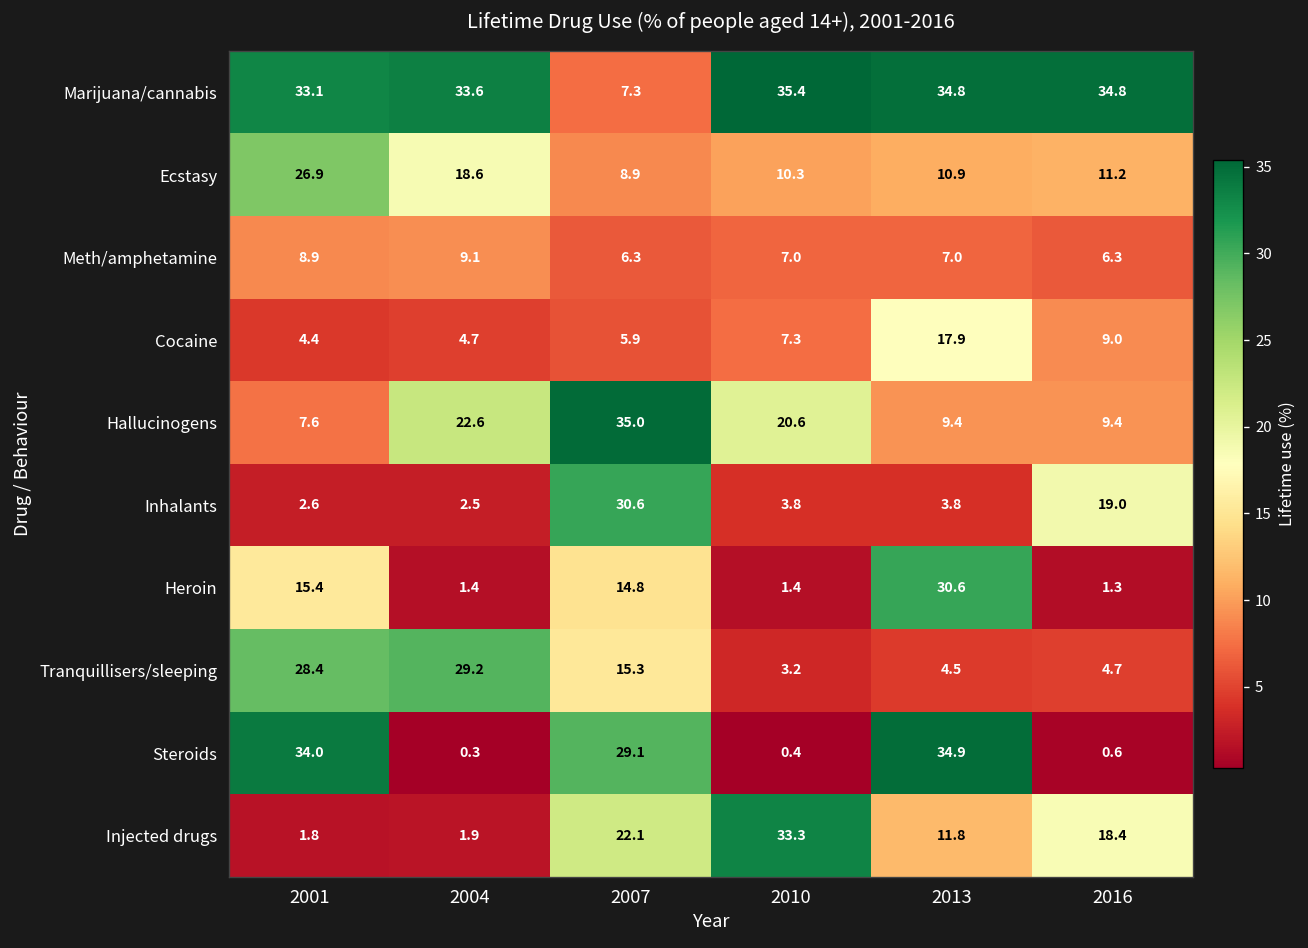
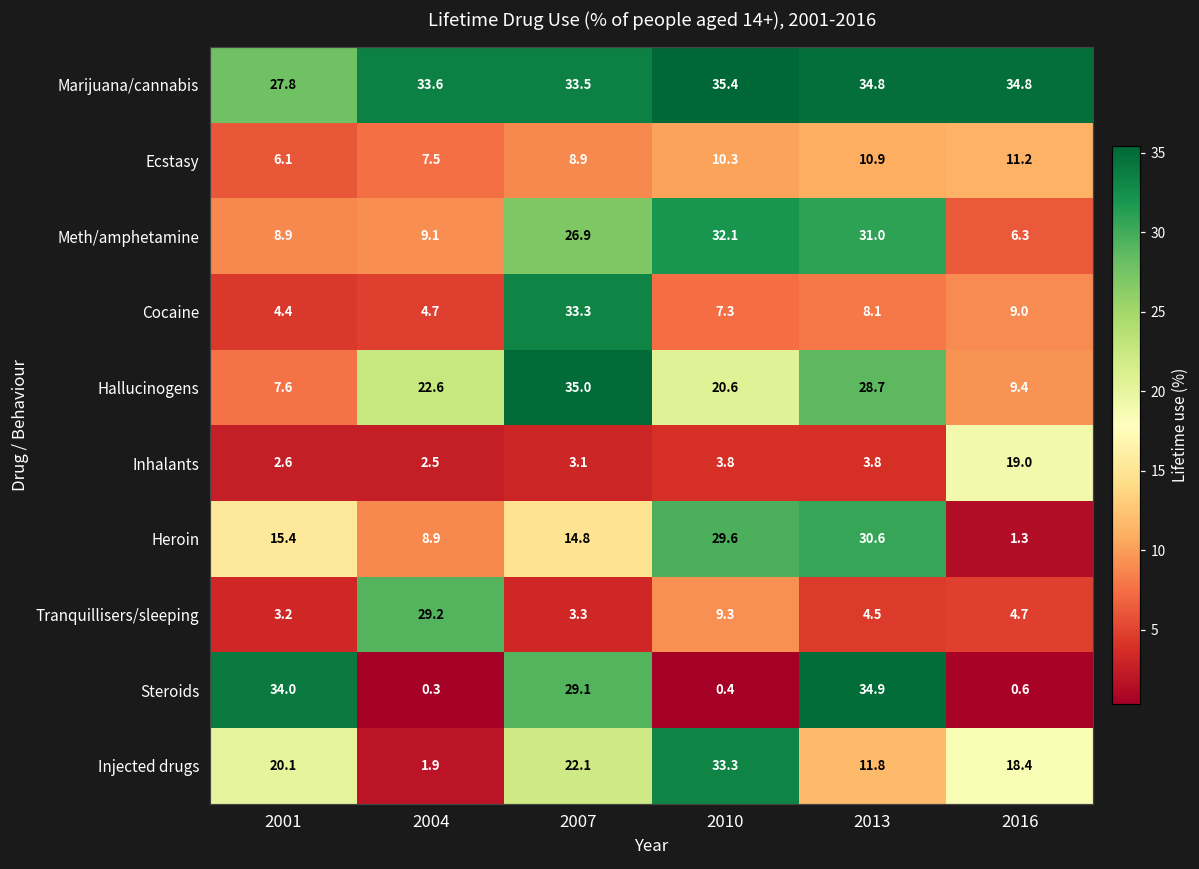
Marijuana/cannabis, 2001: 33.1 -> 27.8
Marijuana/cannabis, 2007: 7.3 -> 33.5
Ecstasy, 2001: 26.9 -> 6.1
Ecstasy, 2004: 18.6 -> 7.5
Meth/amphetamine, 2007: 6.3 -> 26.9
Meth/amphetamine, 2010: 7.0 -> 32.1
Meth/amphetamine, 2013: 7.0 -> 31.0
Cocaine, 2007: 5.9 -> 33.3
Cocaine, 2013: 17.9 -> 8.1
Hallucinogens, 2013: 9.4 -> 28.7
Inhalants, 2007: 30.6 -> 3.1
Heroin, 2004: 1.4 -> 8.9
Heroin, 2010: 1.4 -> 29.6
Tranquillisers/sleeping, 2001: 28.4 -> 3.2
Tranquillisers/sleeping, 2007: 15.3 -> 3.3
Tranquillisers/sleeping, 2010: 3.2 -> 9.3
Injected drugs, 2001: 1.8 -> 20.1
